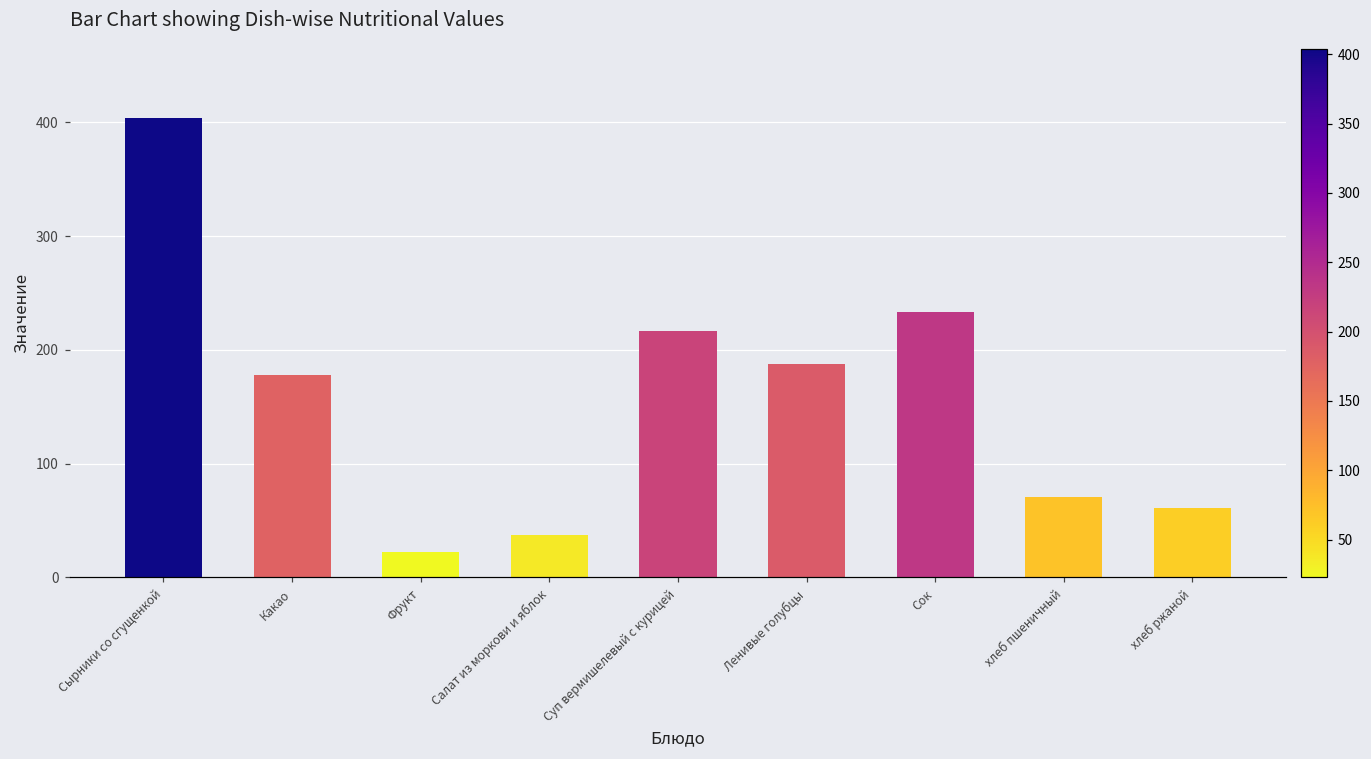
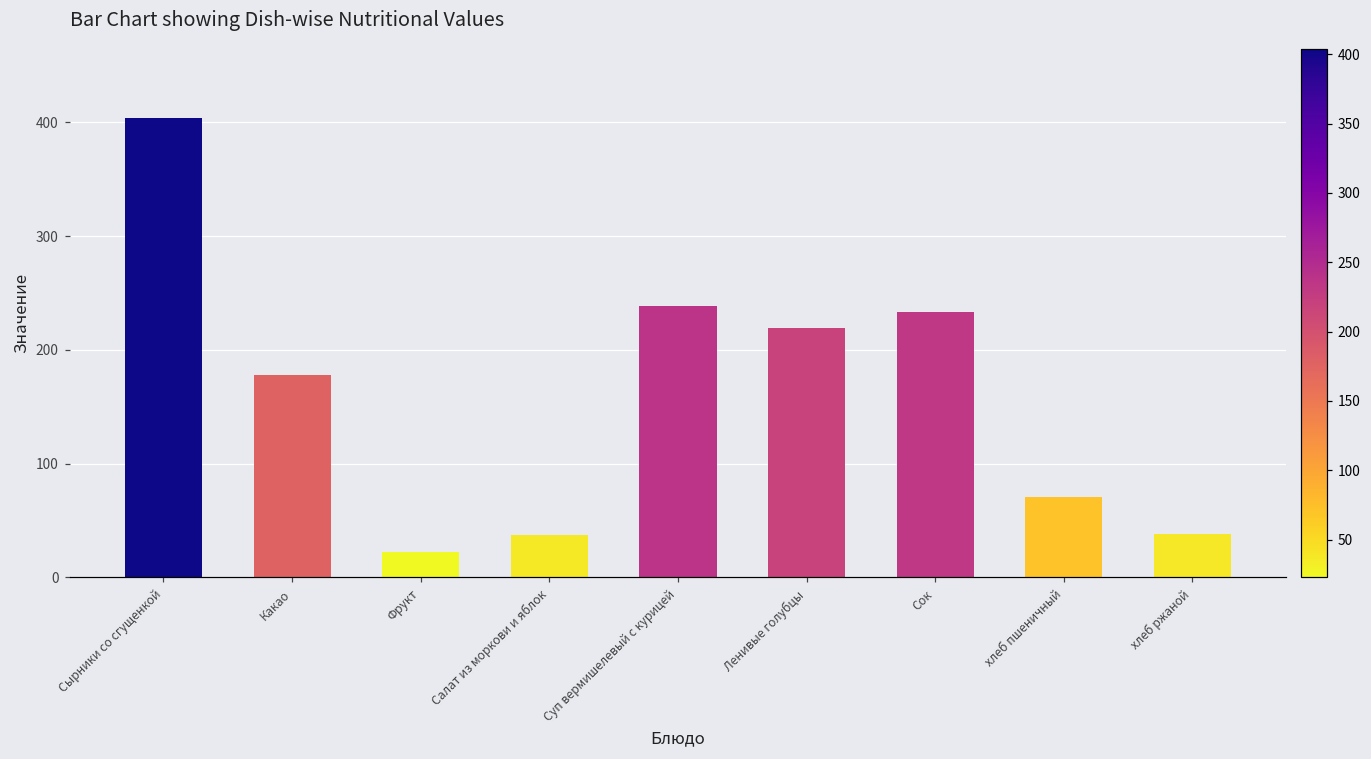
Суп вермишелевый с курицей: 216 -> 238
Ленивые голубцы: 188 -> 219
хлеб ржаной: 61 -> 39
